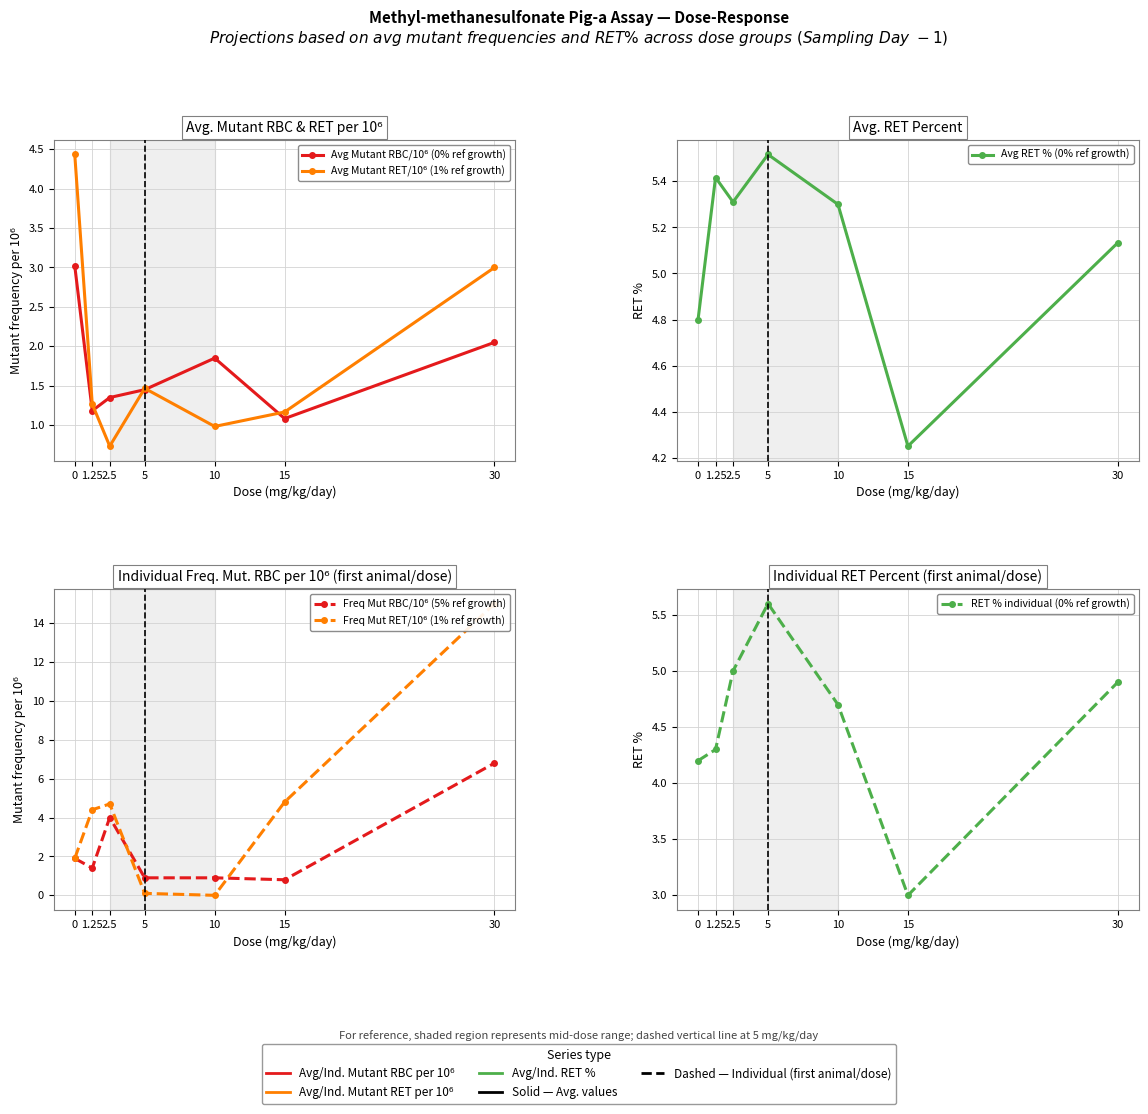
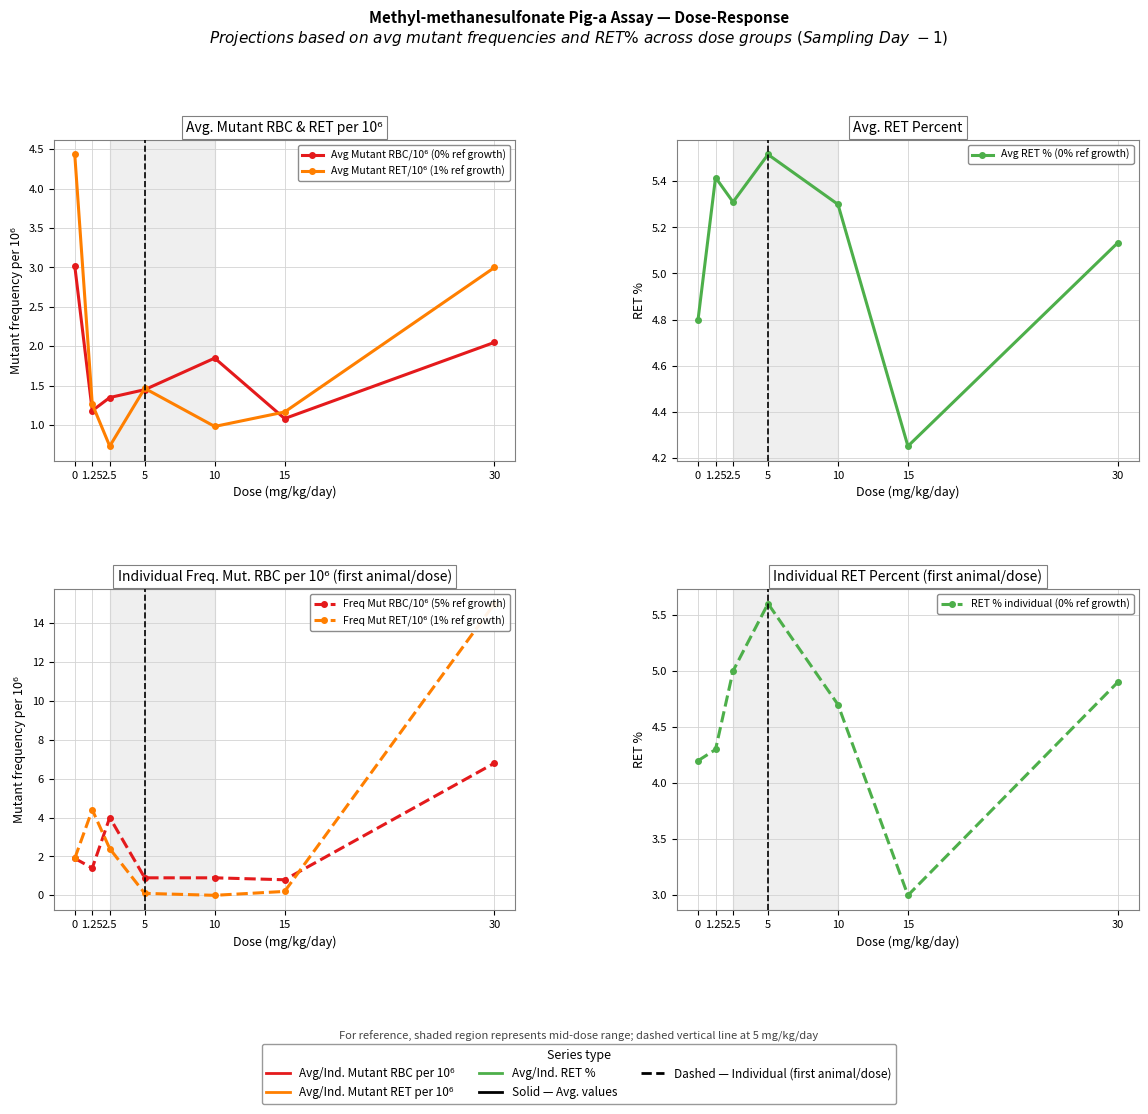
Individual Freq. Mut. RBC per 10⁶ (first animal/dose), Freq Mut RET/10⁶ (1% ref growth), 2.5: 4.7 -> 2.4
Individual Freq. Mut. RBC per 10⁶ (first animal/dose), Freq Mut RET/10⁶ (1% ref growth), 15: 4.8 -> 0.2
